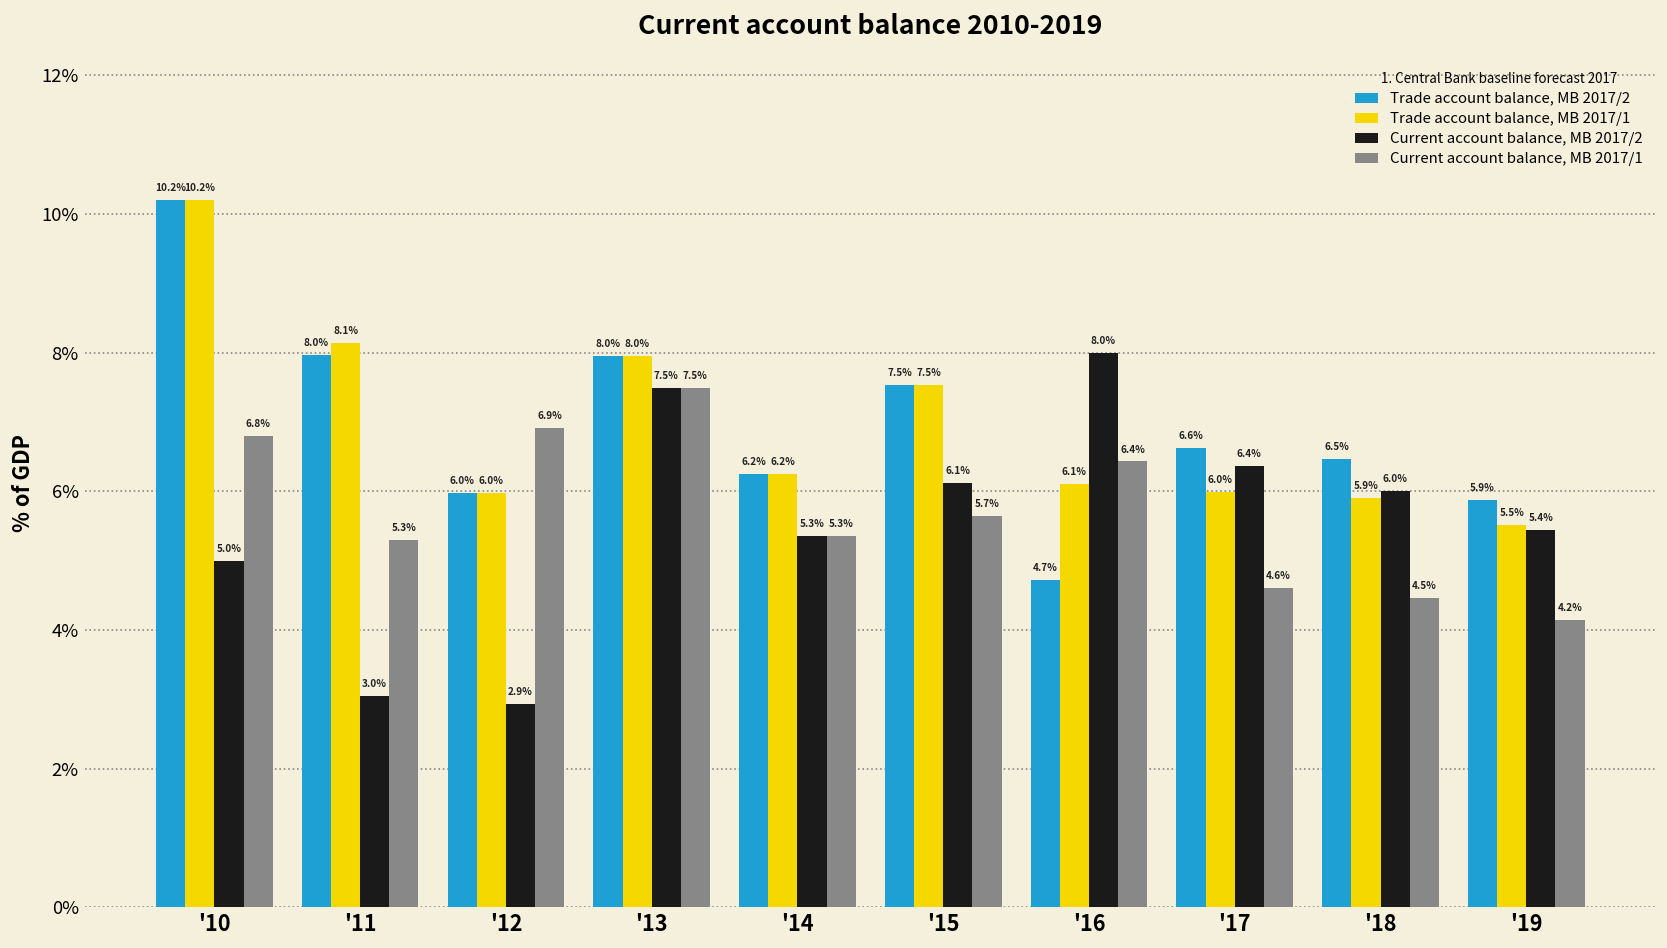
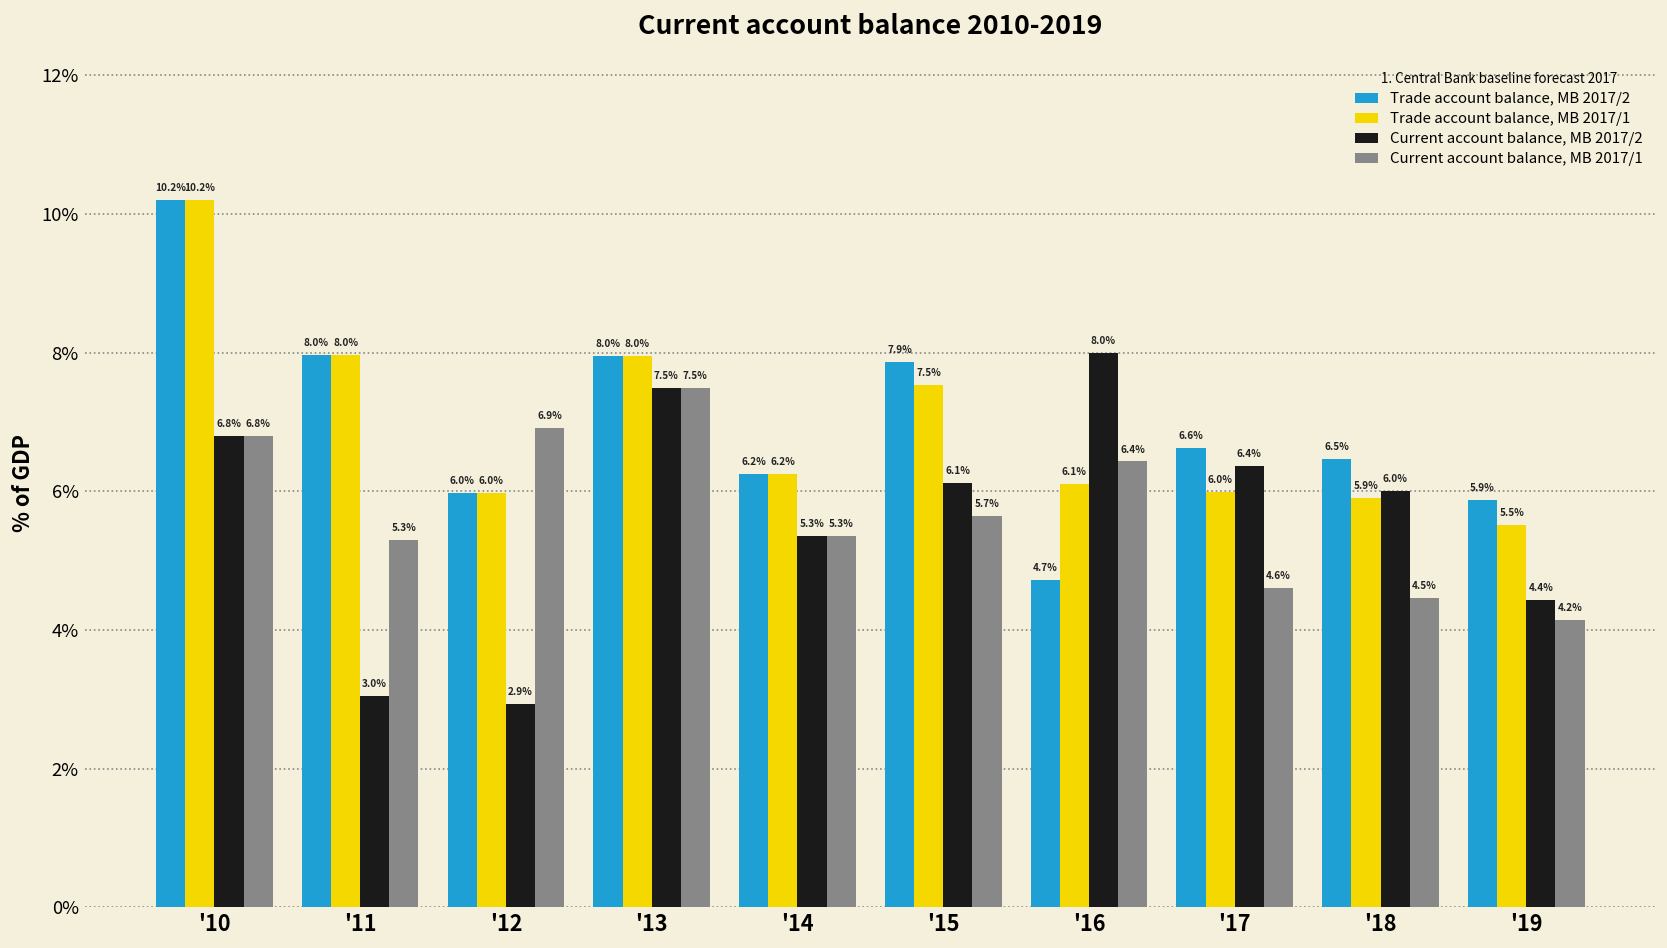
Current account balance, MB 2017/2, '10: 5.0% -> 6.8%
Trade account balance, MB 2017/1, '11: 8.1% -> 8.0%
Trade account balance, MB 2017/2, '15: 7.5% -> 7.9%
Current account balance, MB 2017/2, '19: 5.4% -> 4.4%
